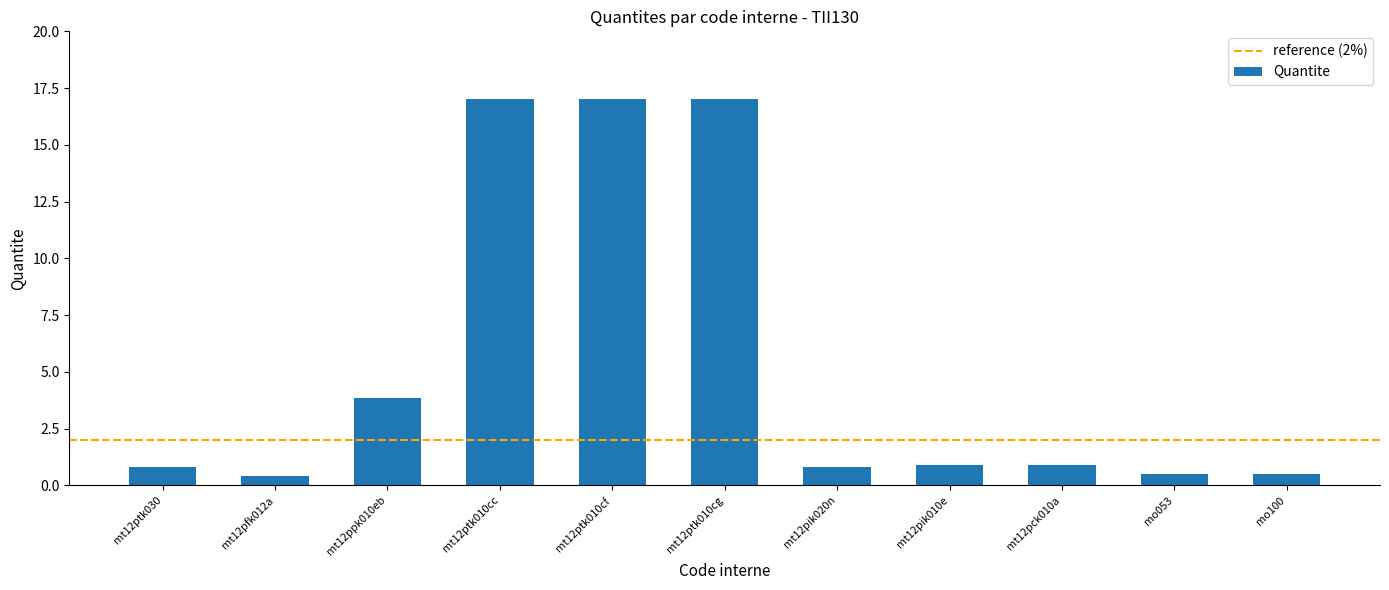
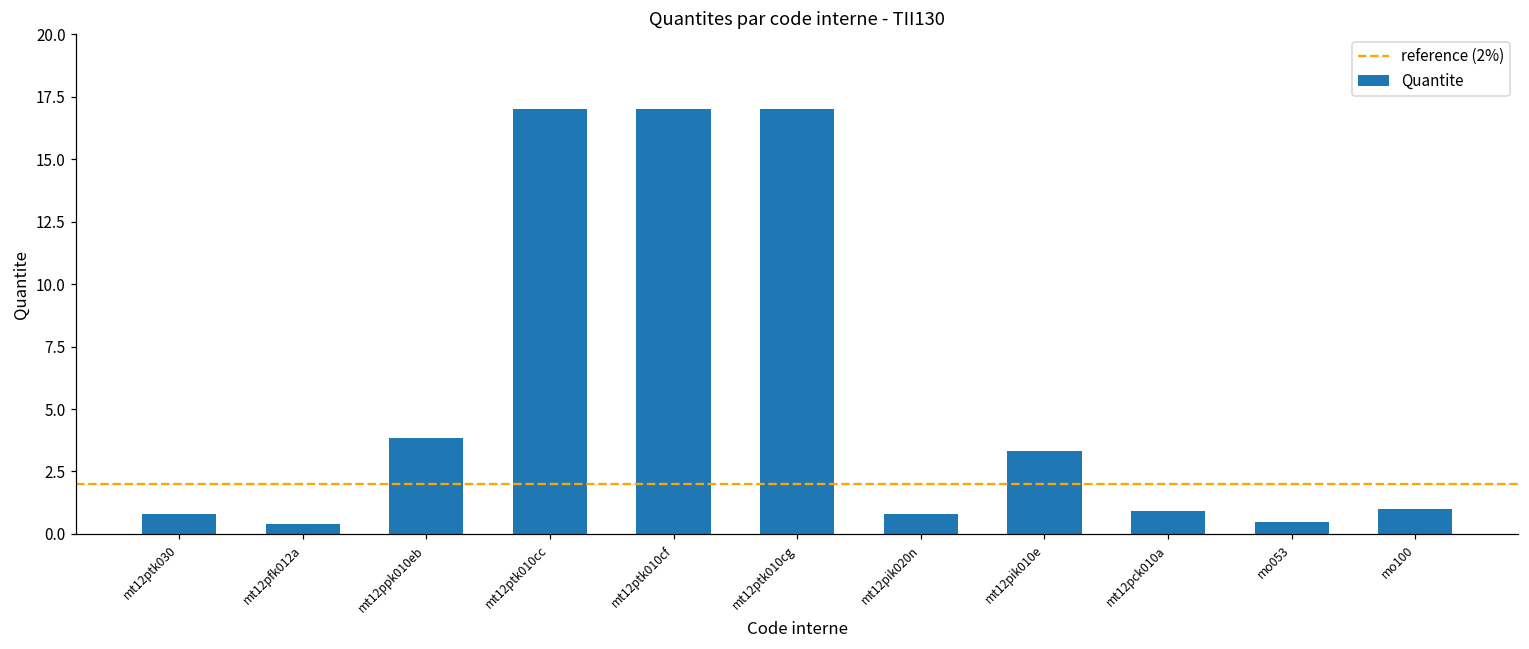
mt12pik010e: 0.9 -> 3.3
mo100: 0.5 -> 1.0
